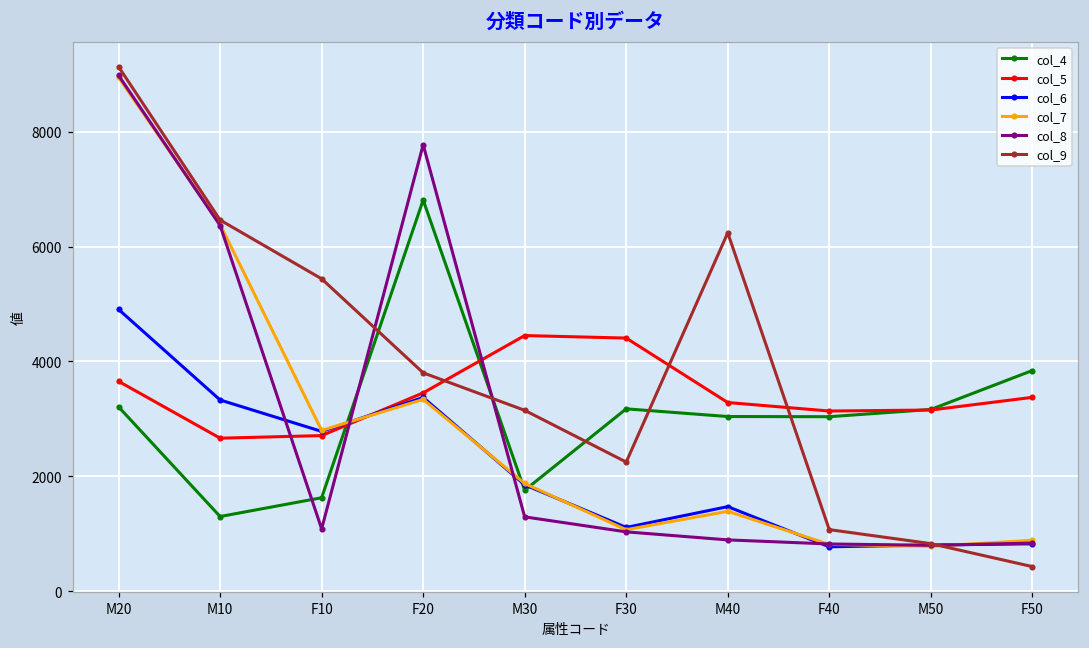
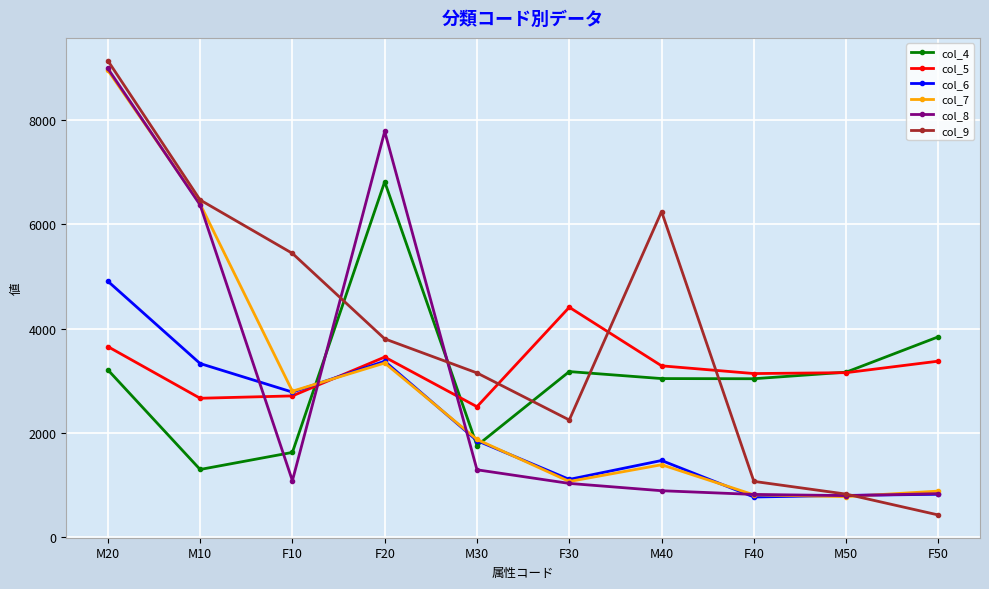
col_5, M30: 4500 -> 2500
